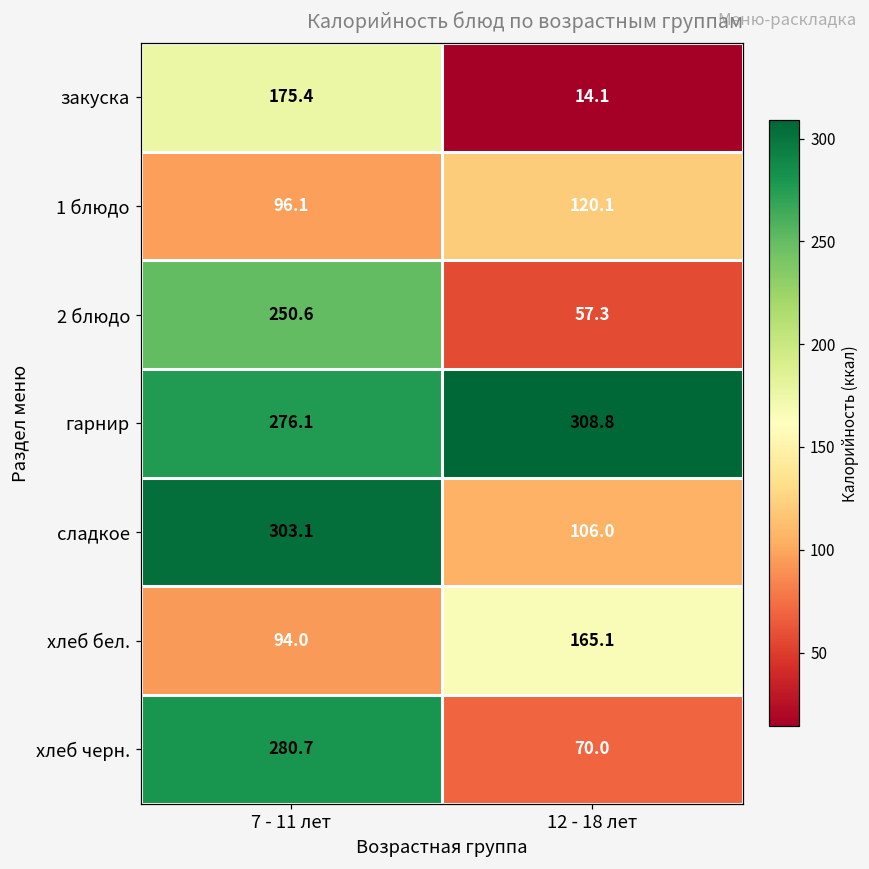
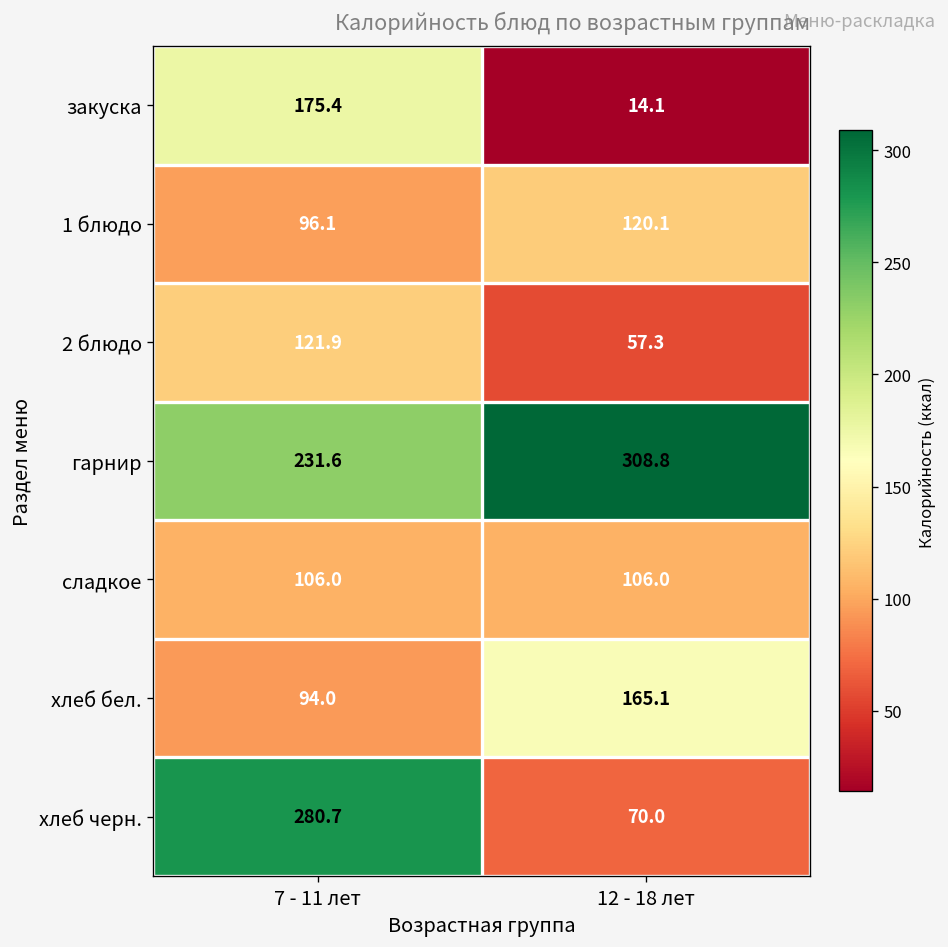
2 блюдо, 7 - 11 лет: 250.6 -> 121.9
гарнир, 7 - 11 лет: 276.1 -> 231.6
сладкое, 7 - 11 лет: 303.1 -> 106.0
